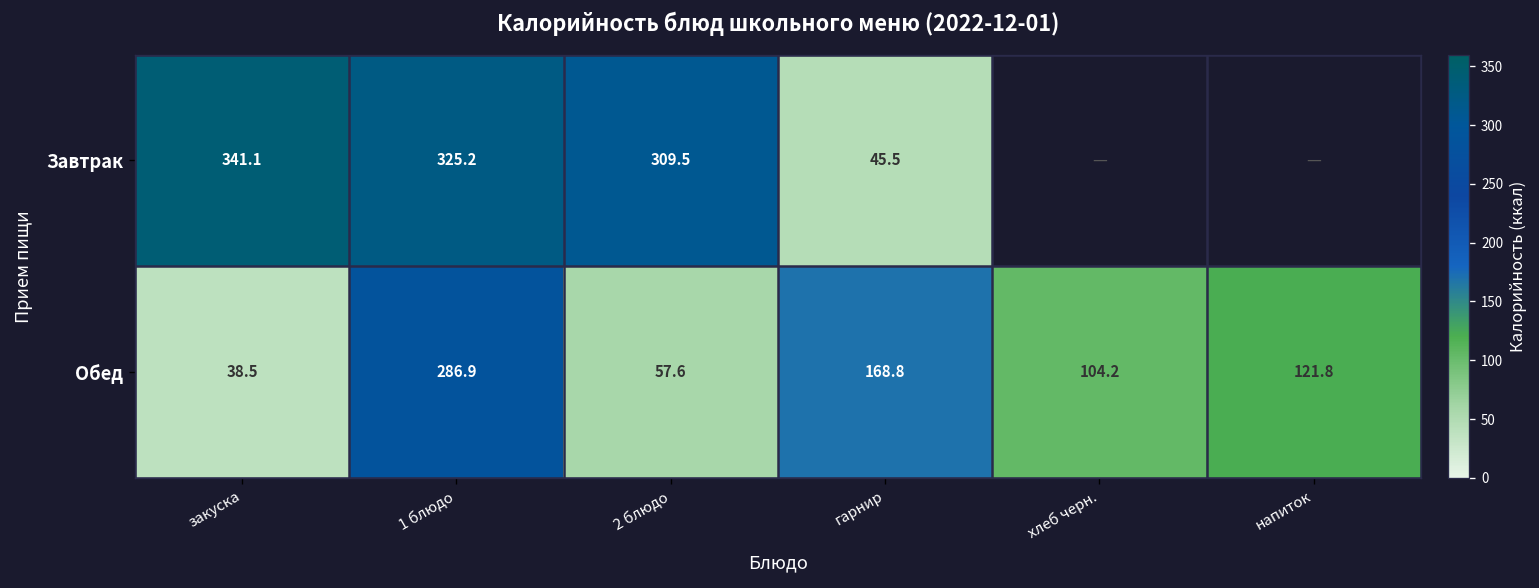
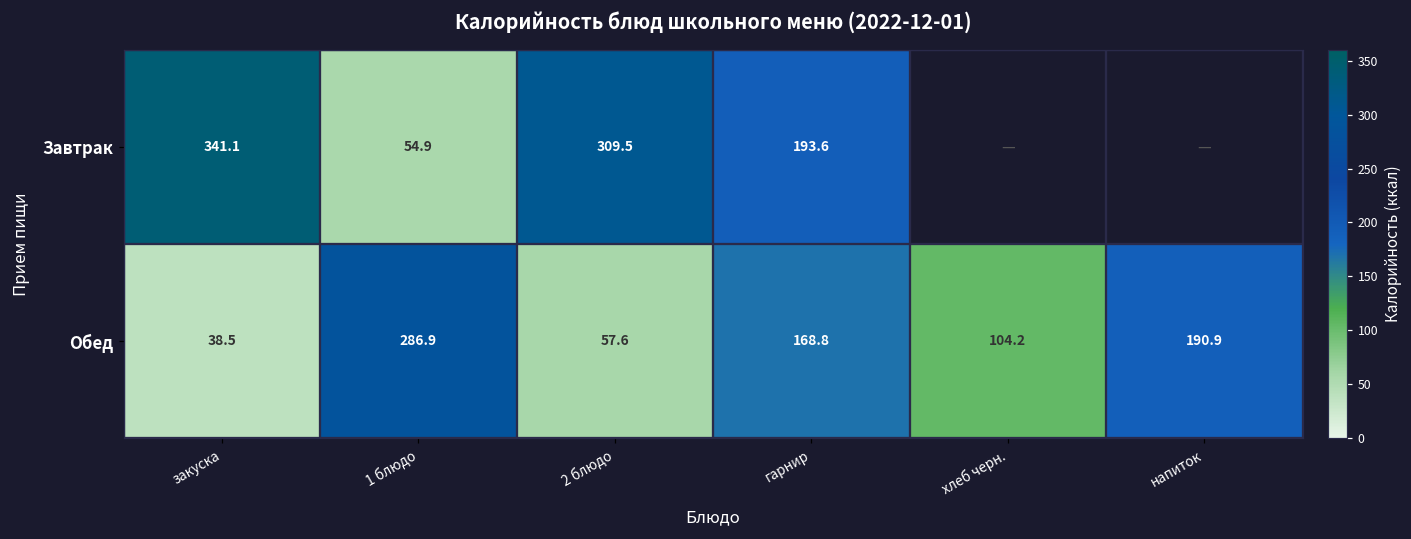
Завтрак, 1 блюдо: 325.2 -> 54.9
Завтрак, гарнир: 45.5 -> 193.6
Обед, напиток: 121.8 -> 190.9
